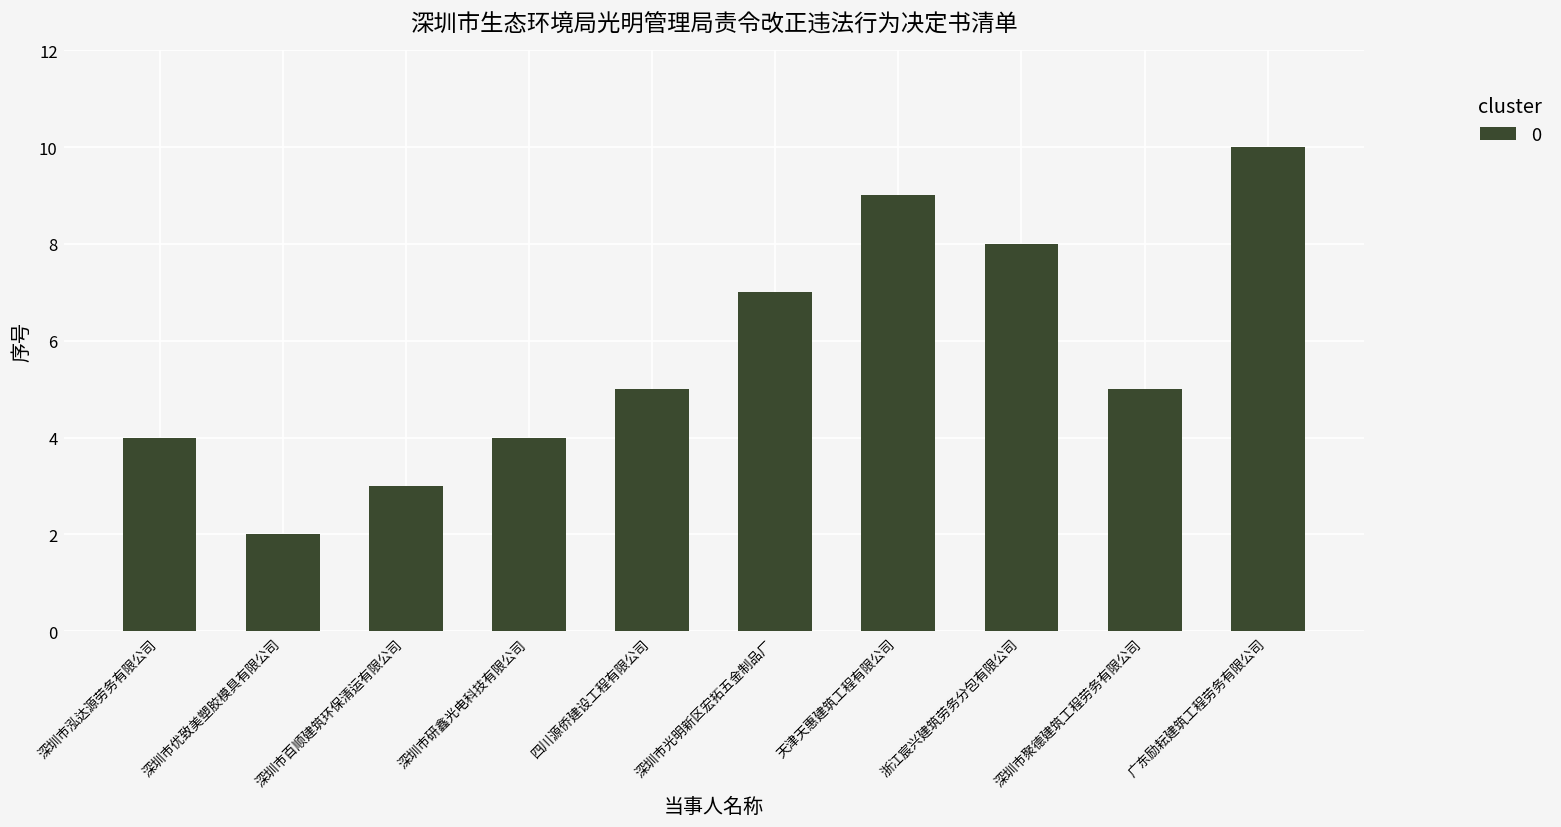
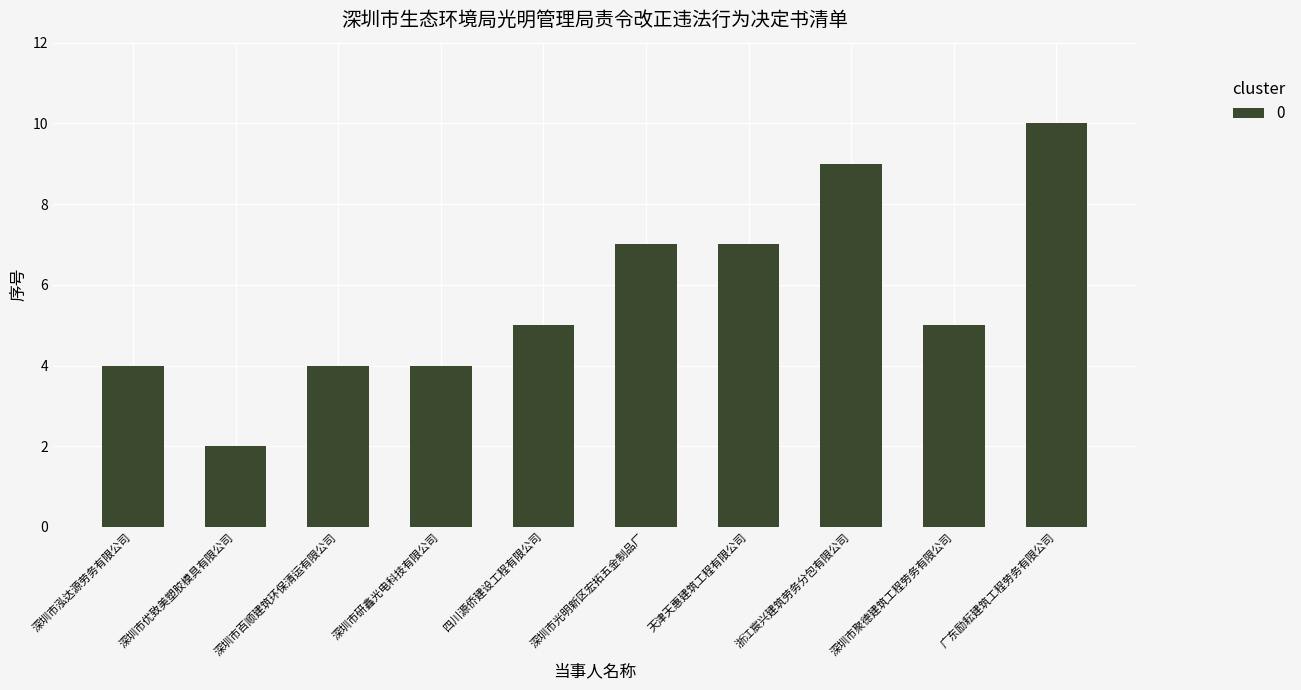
深圳市百顺建筑环保清运有限公司: 3 -> 4
天津天惠建筑工程有限公司: 9 -> 7
浙江宸兴建筑劳务分包有限公司: 8 -> 9
